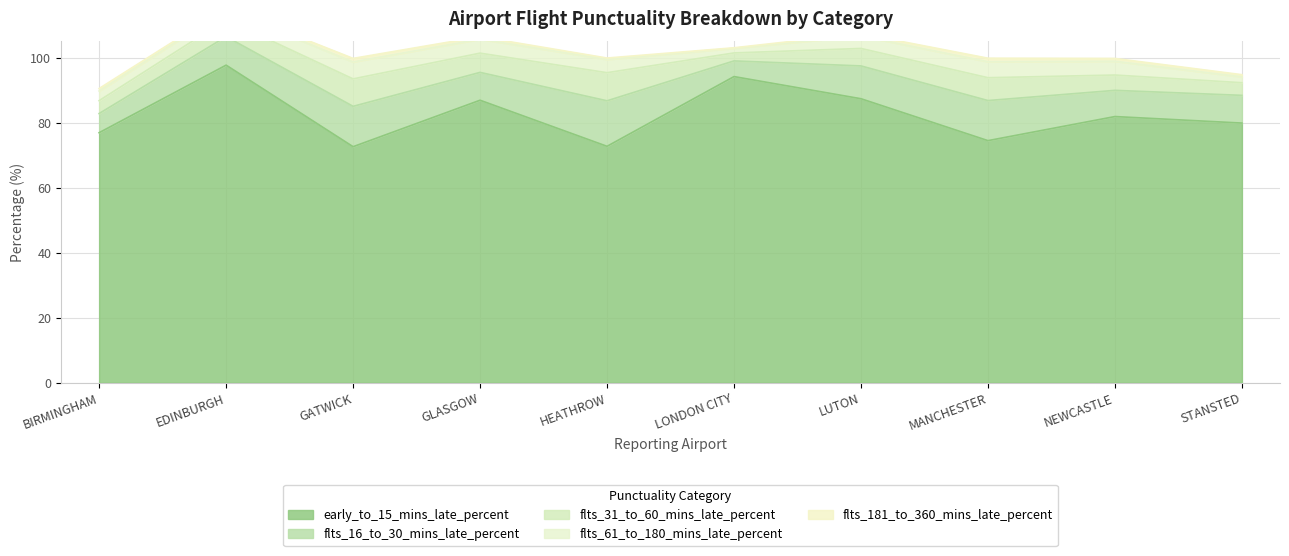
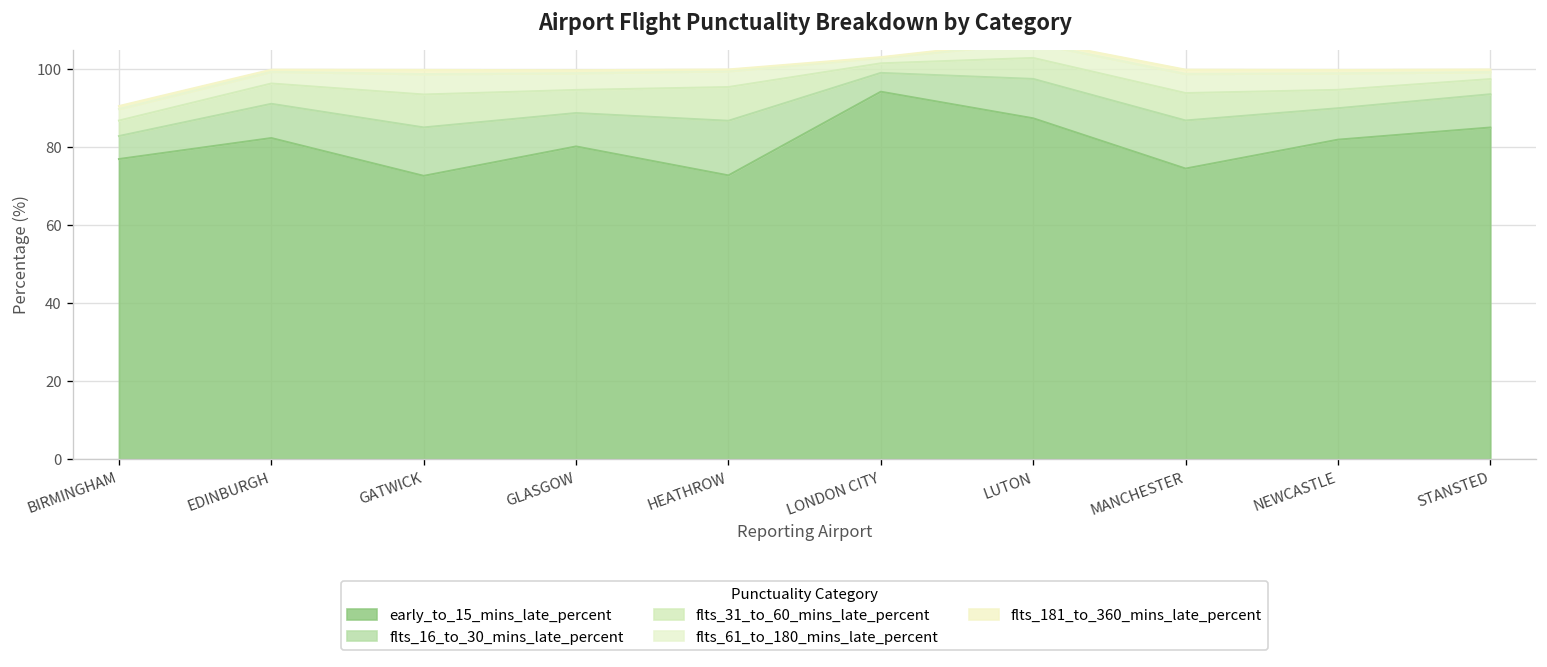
early_to_15_mins_late_percent, EDINBURGH: 98 -> 82
early_to_15_mins_late_percent, GLASGOW: 87 -> 80
early_to_15_mins_late_percent, STANSTED: 80 -> 85
